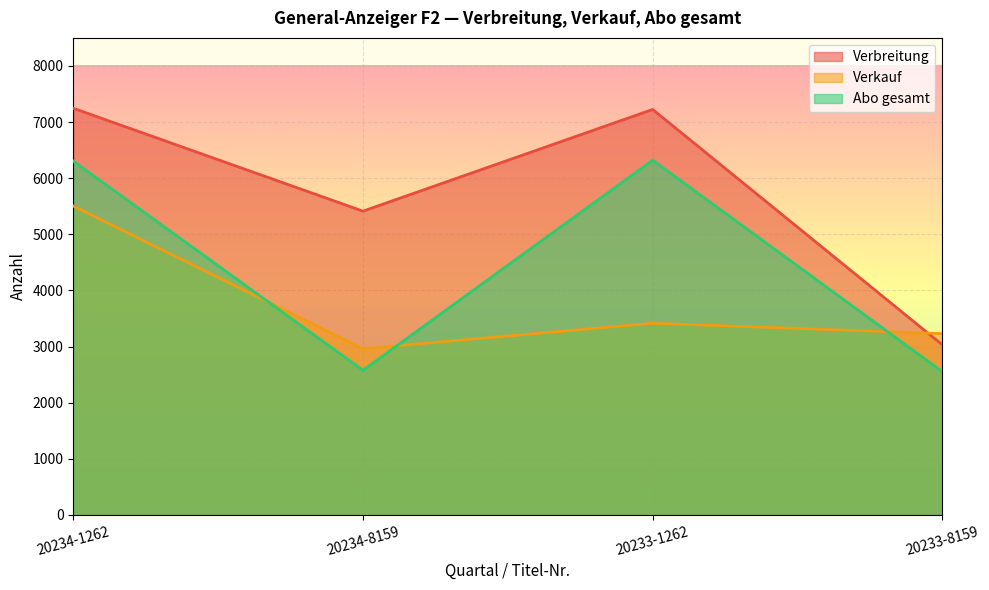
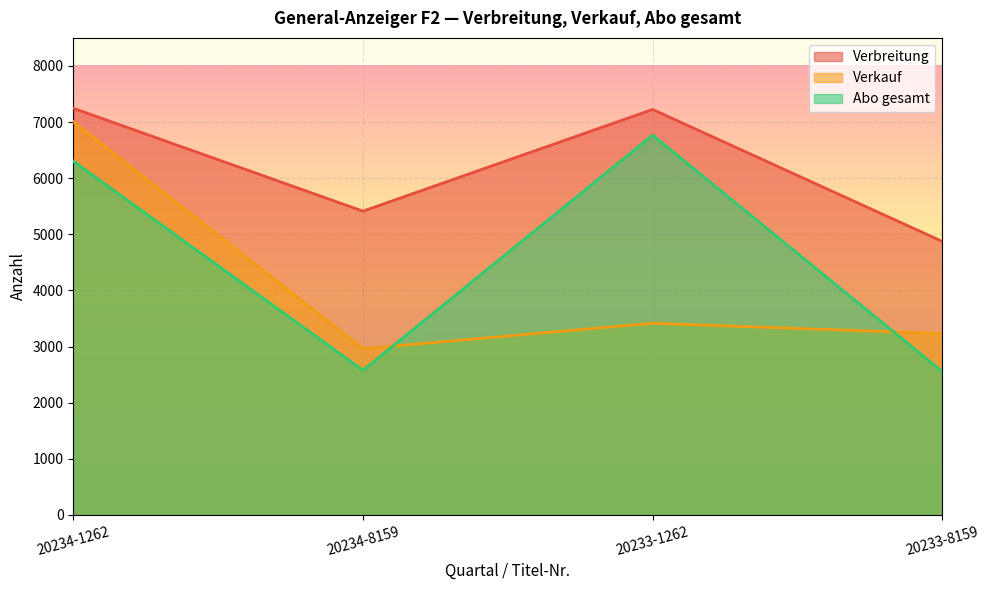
Verkauf, 20234-1262: 5500 -> 7000
Abo gesamt, 20233-1262: 6300 -> 6800
Verbreitung, 20233-8159: 3000 -> 4900
